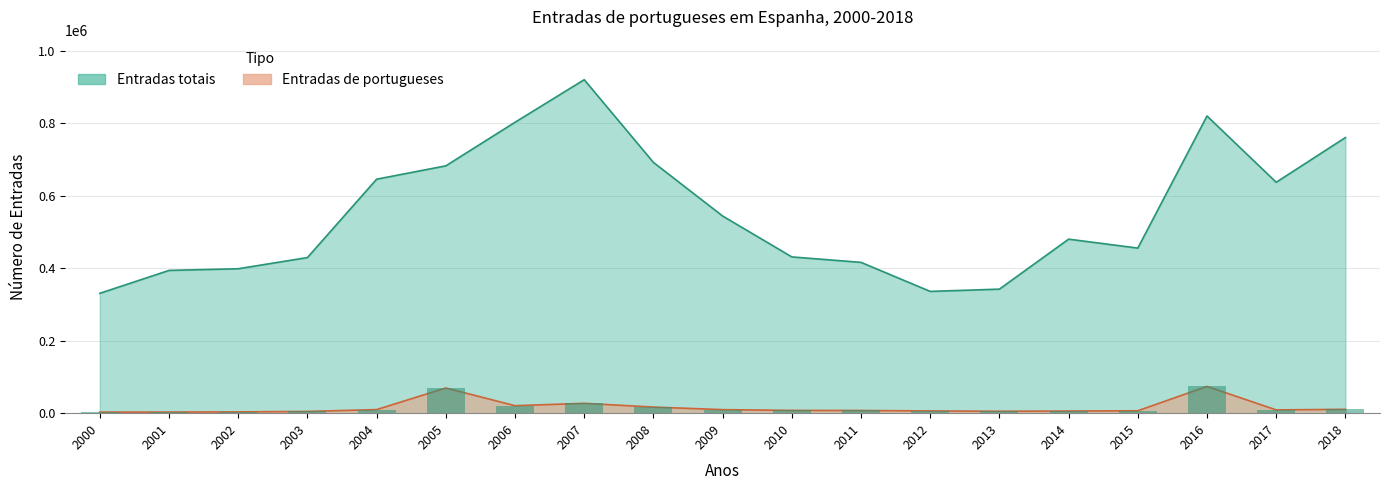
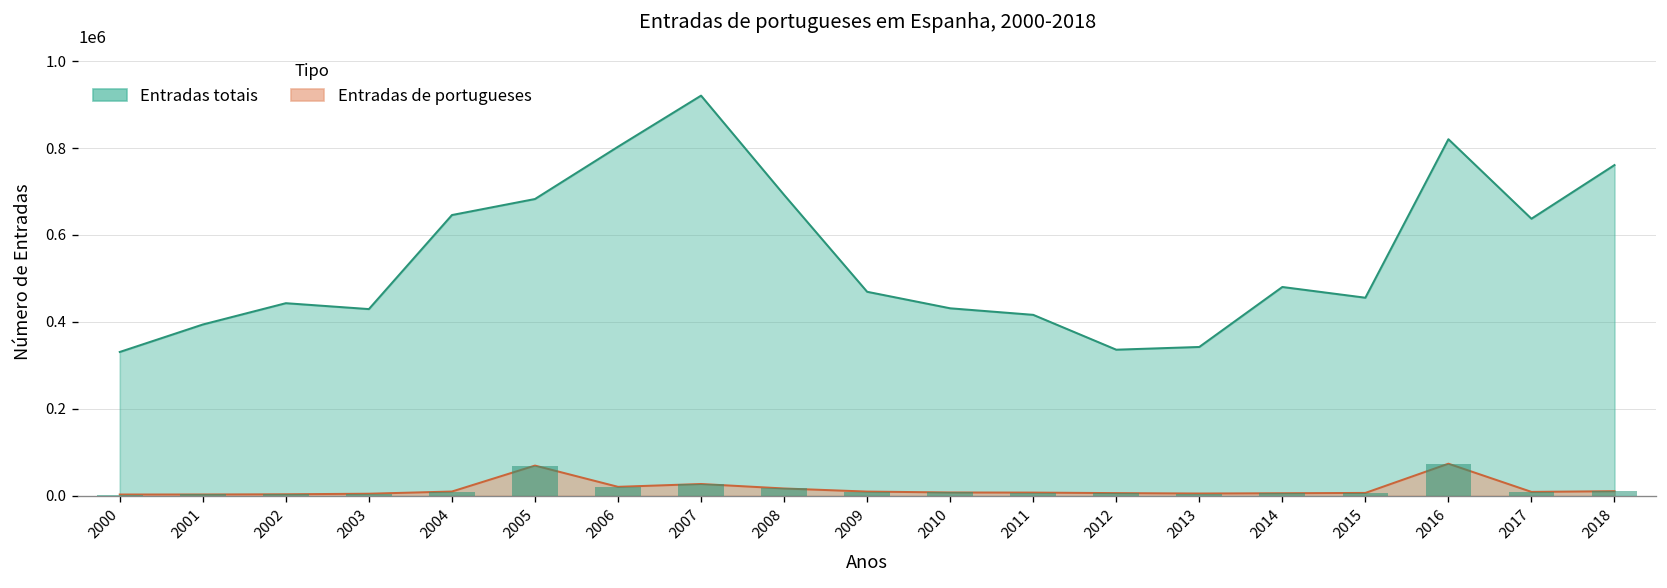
Entradas totais, 2002: 400000 -> 440000
Entradas totais, 2009: 540000 -> 470000
